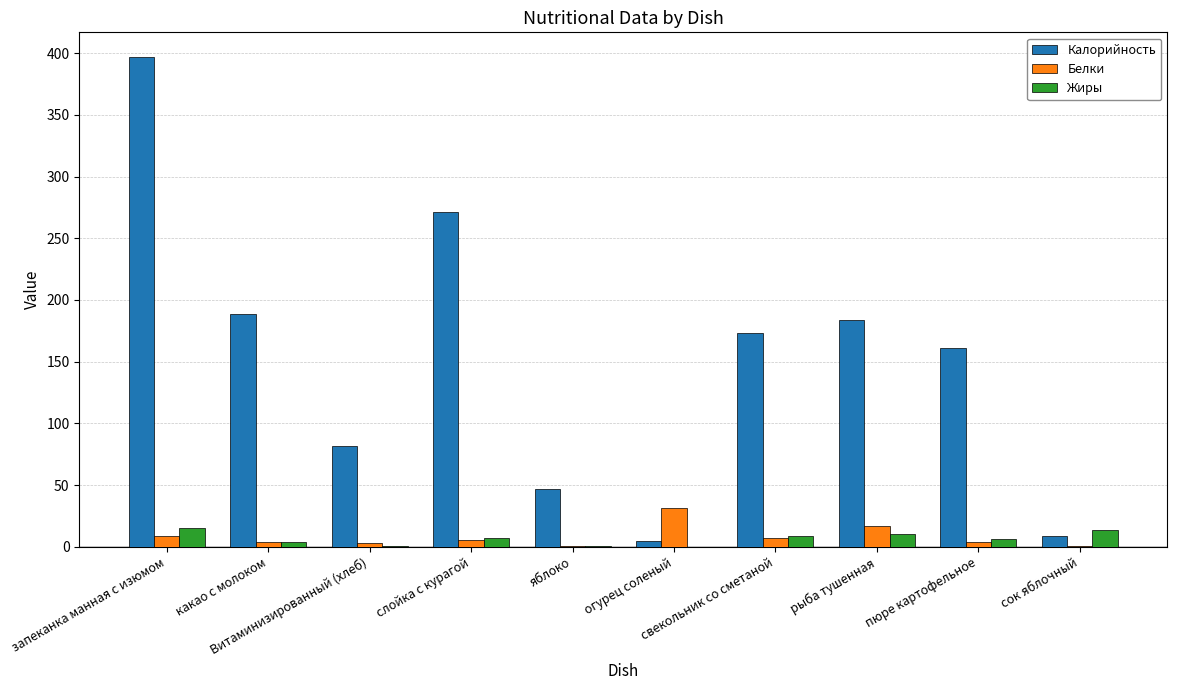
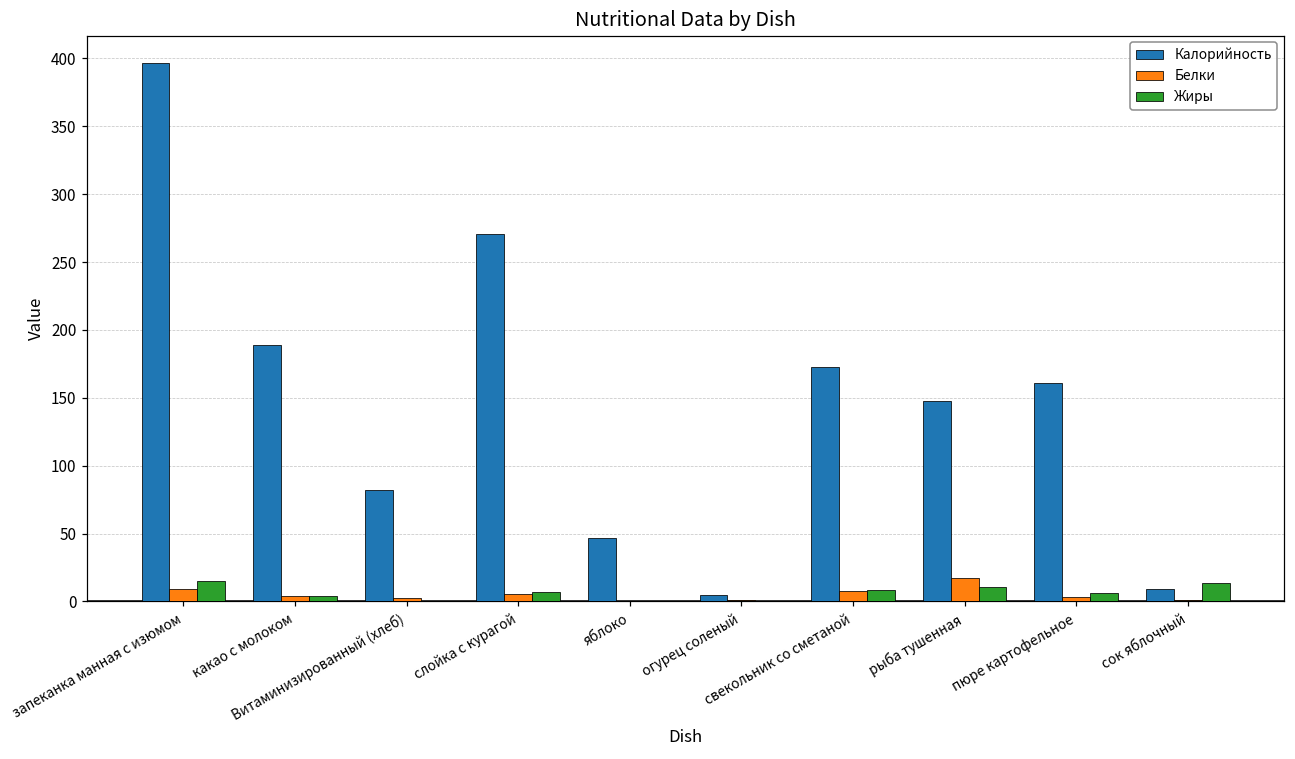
Белки, огурец соленый: 31 -> 1
Калорийность, рыба тушенная: 184 -> 148
